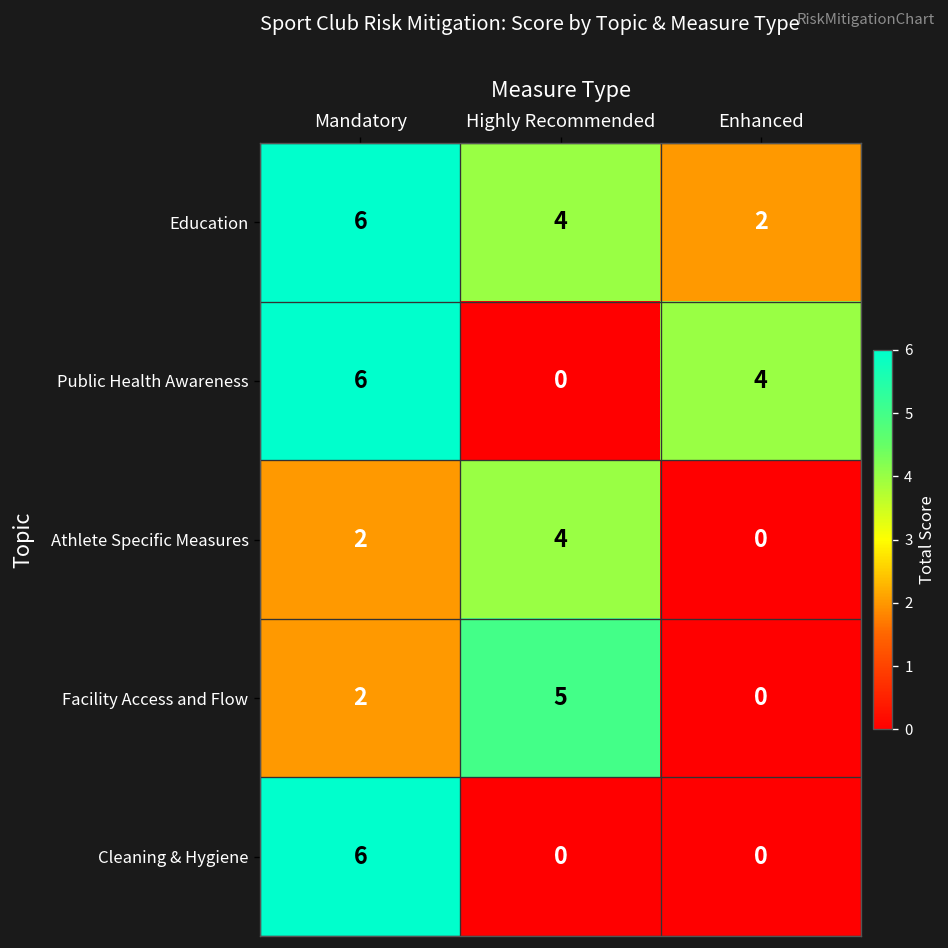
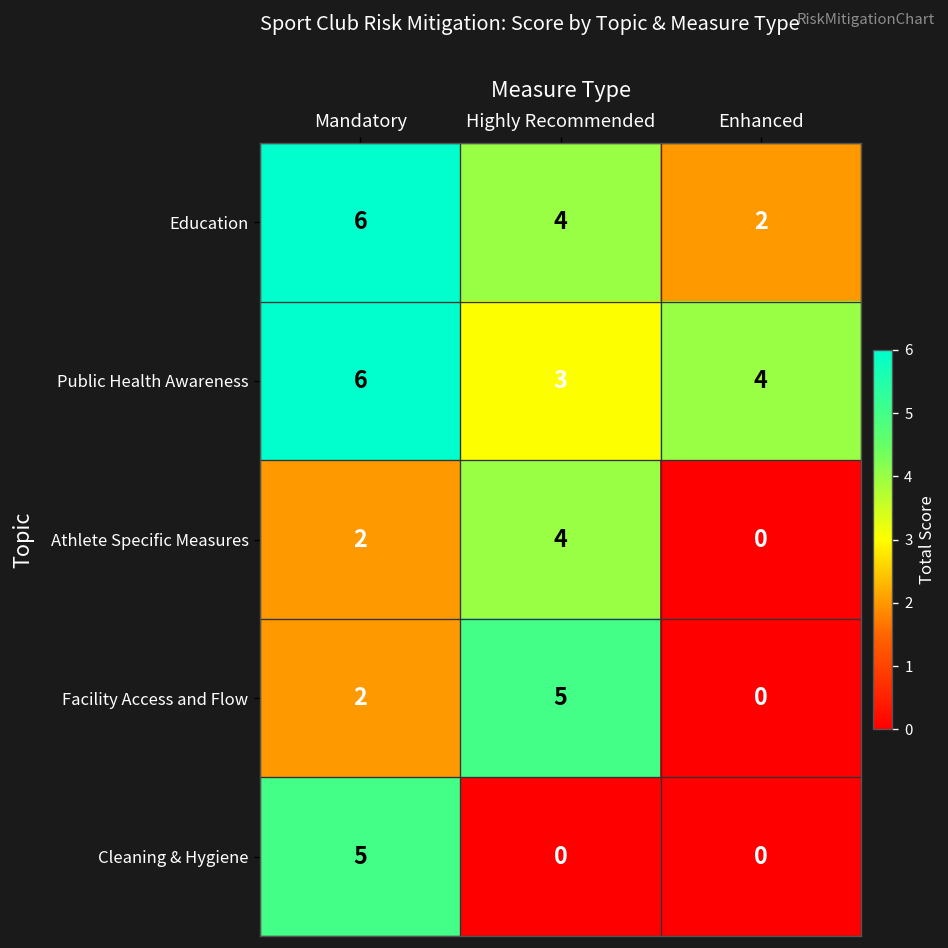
Public Health Awareness, Highly Recommended: 0 -> 3
Cleaning & Hygiene, Mandatory: 6 -> 5
